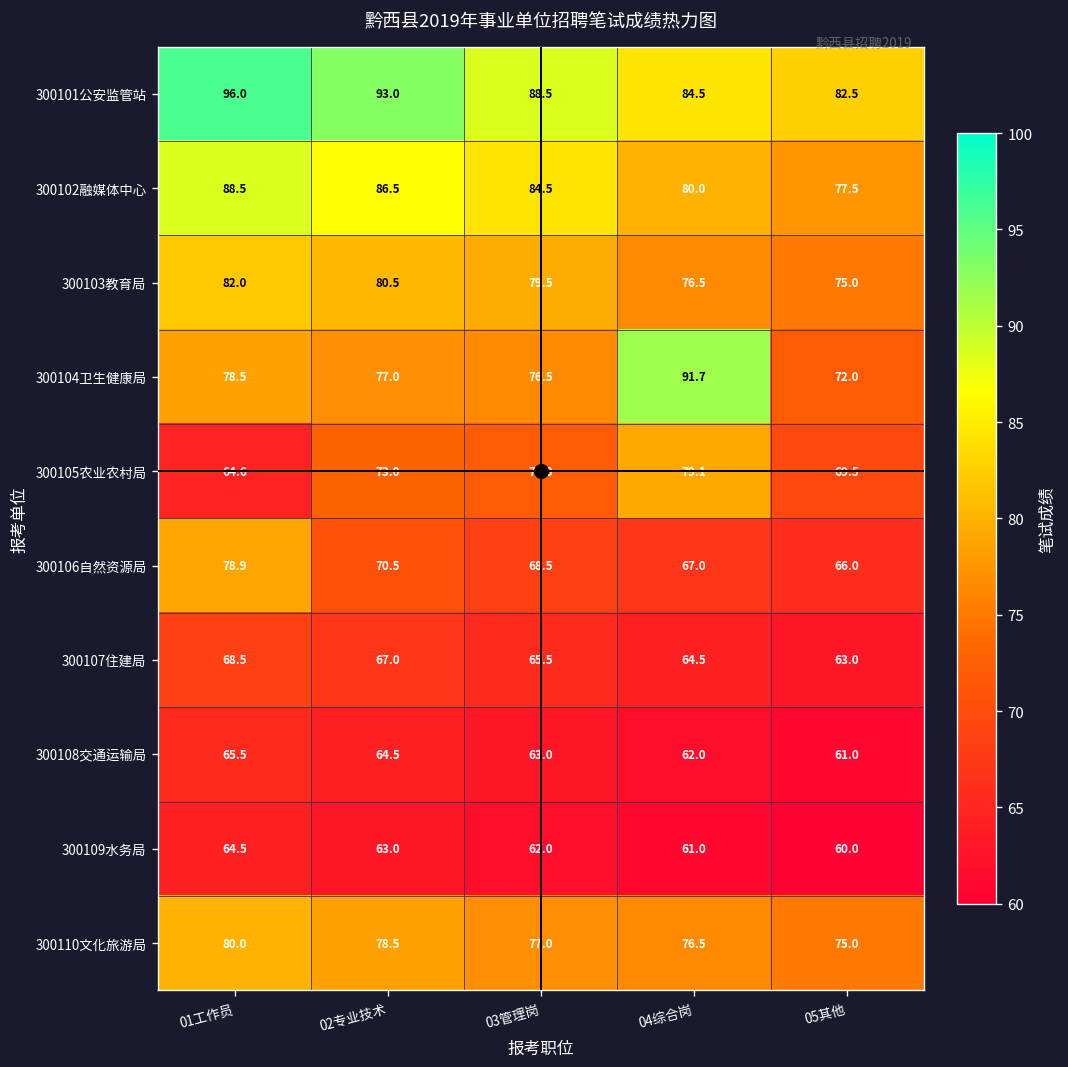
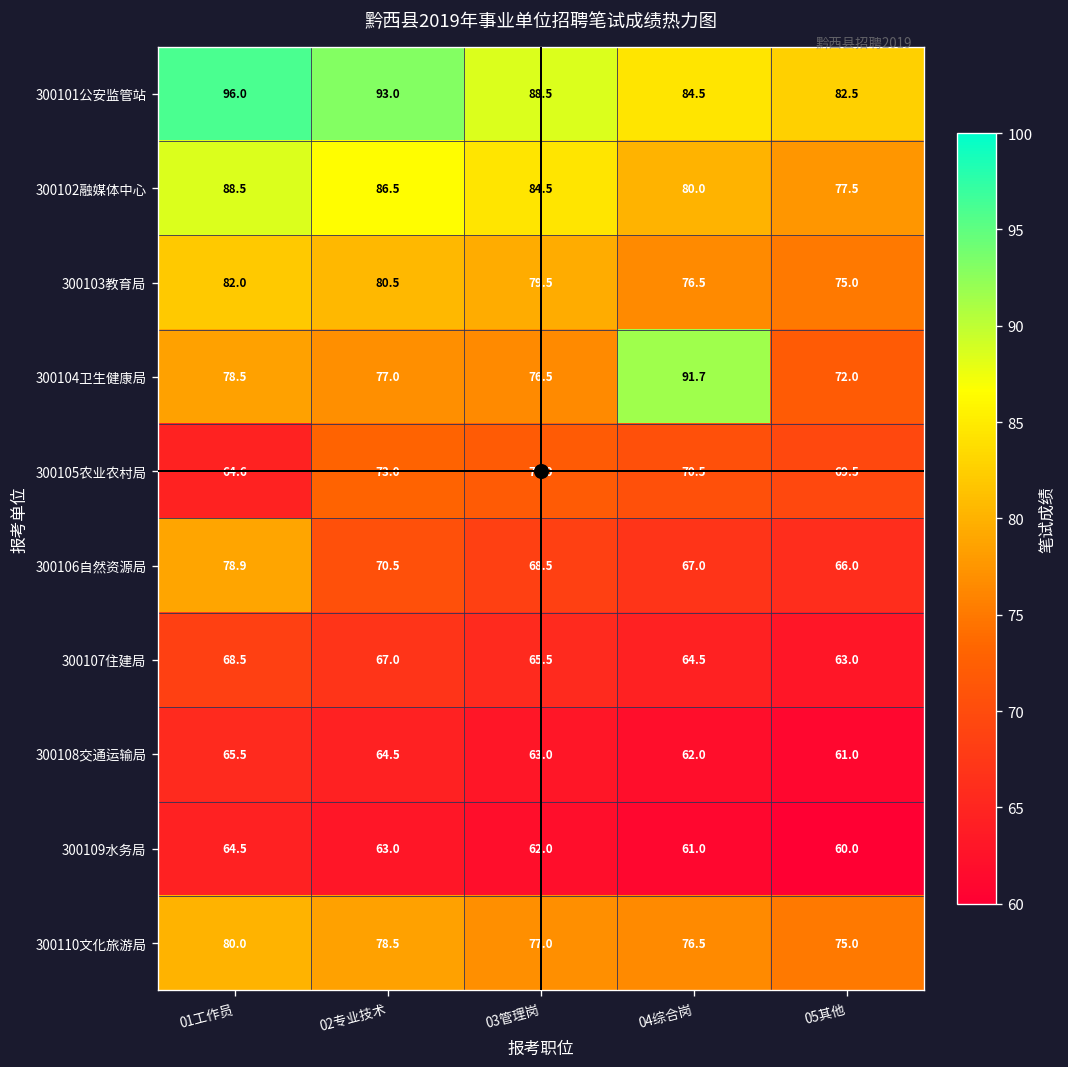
300105农业农村局, 04综合岗: 79.1 -> 70.5
